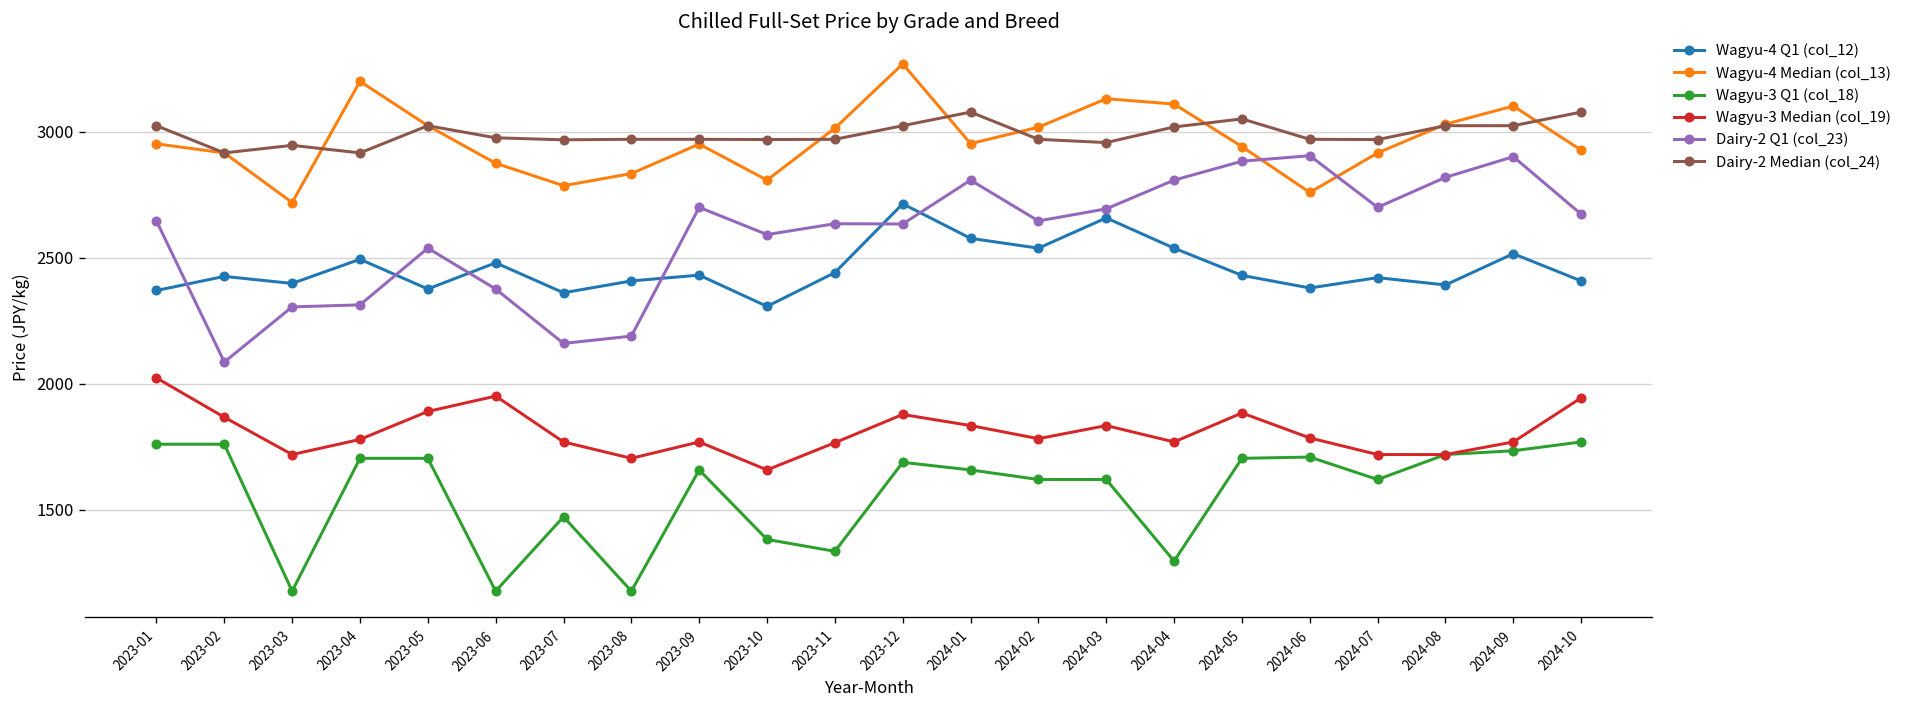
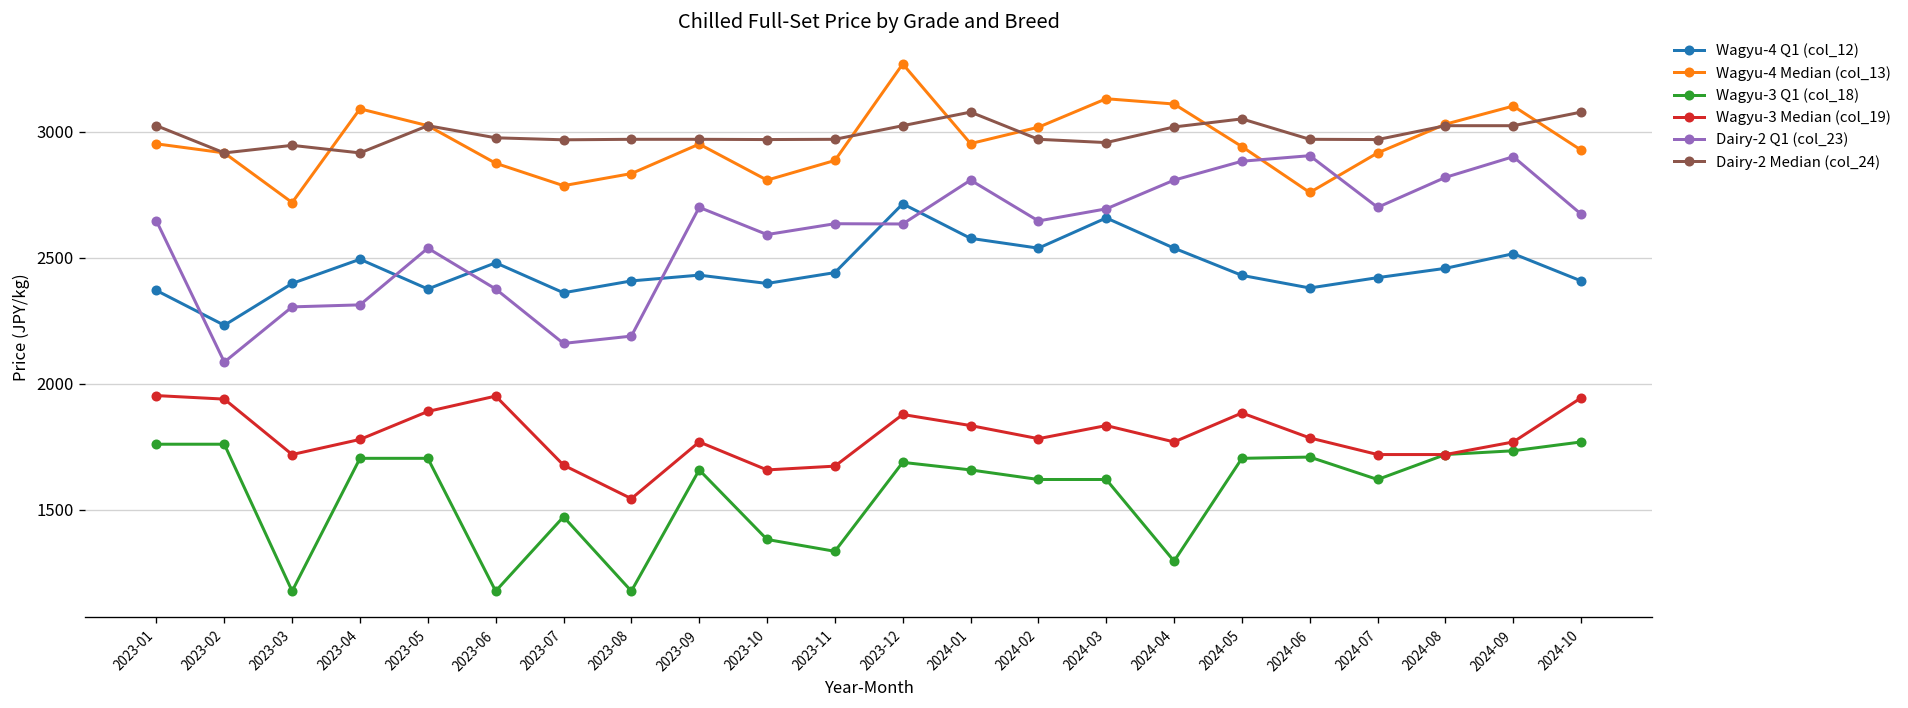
Wagyu-3 Median (col_19), 2023-01: 2020 -> 1950
Wagyu-4 Q1 (col_12), 2023-02: 2430 -> 2230
Wagyu-3 Median (col_19), 2023-02: 1870 -> 1940
Wagyu-4 Median (col_13), 2023-04: 3200 -> 3090
Wagyu-3 Median (col_19), 2023-07: 1770 -> 1680
Wagyu-3 Median (col_19), 2023-08: 1700 -> 1540
Wagyu-4 Q1 (col_12), 2023-10: 2310 -> 2400
Wagyu-4 Median (col_13), 2023-11: 3010 -> 2890
Wagyu-3 Median (col_19), 2023-11: 1770 -> 1670
Wagyu-4 Q1 (col_12), 2024-08: 2390 -> 2460
